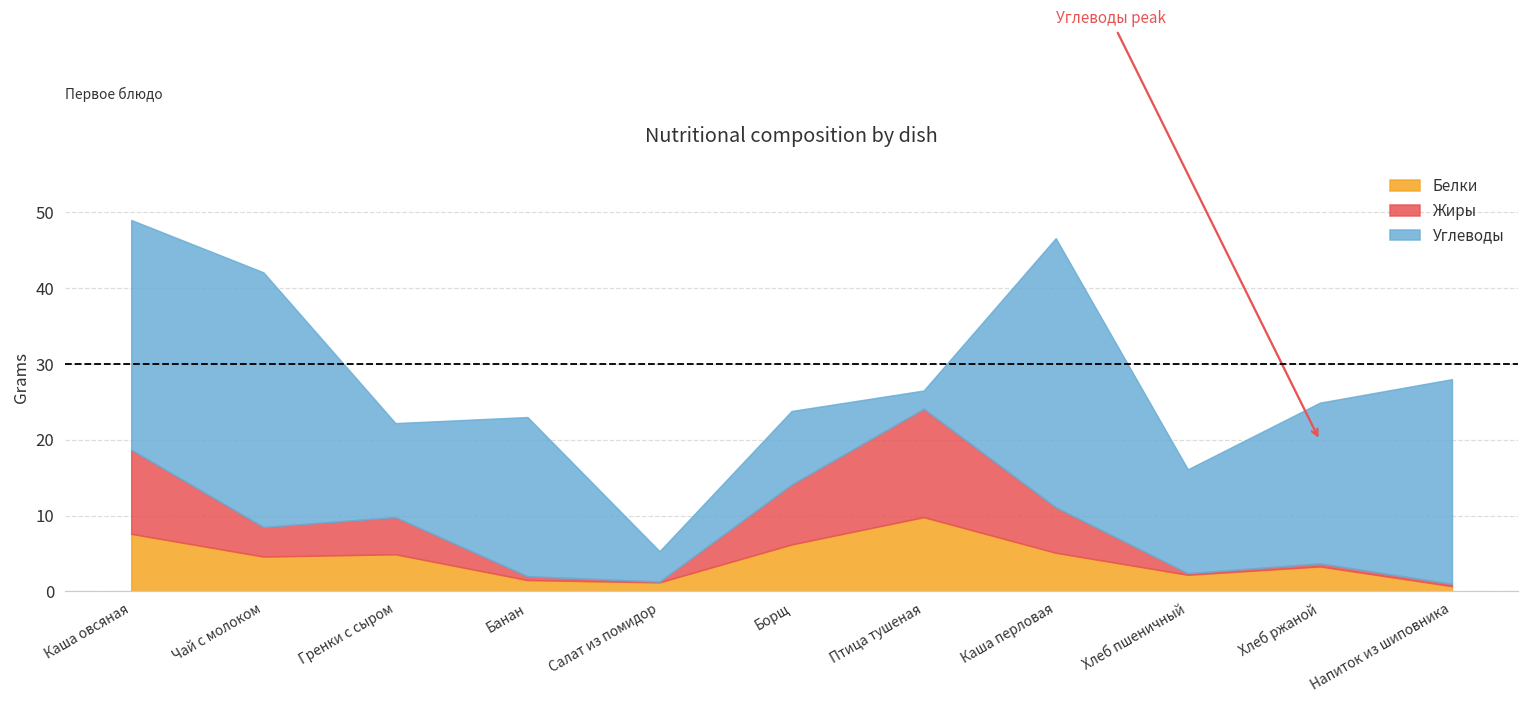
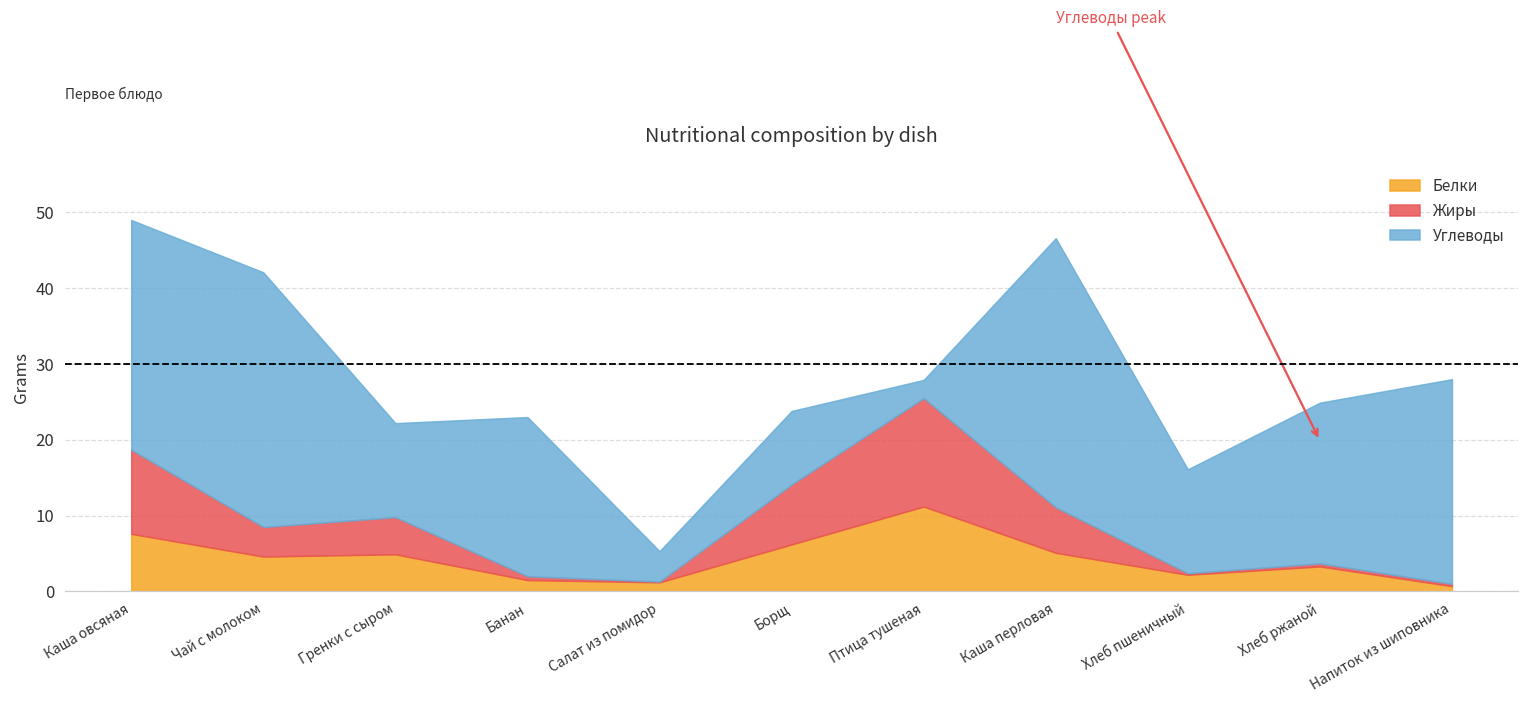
Белки, Птица тушеная: 10 -> 11
